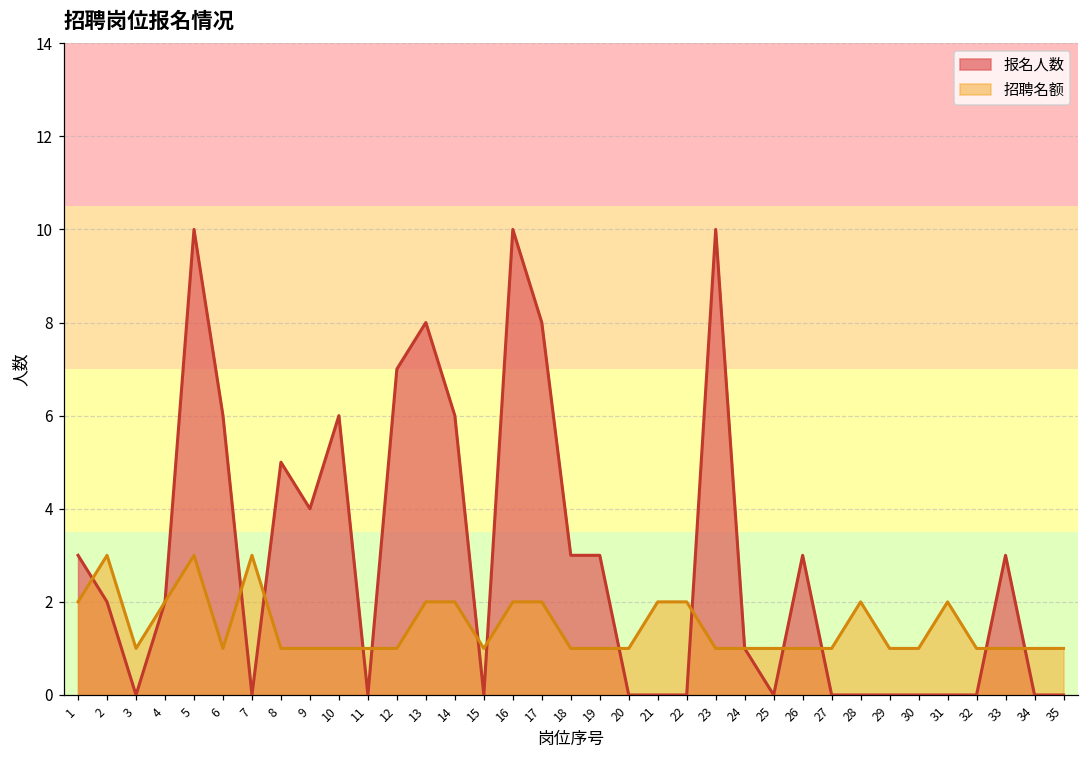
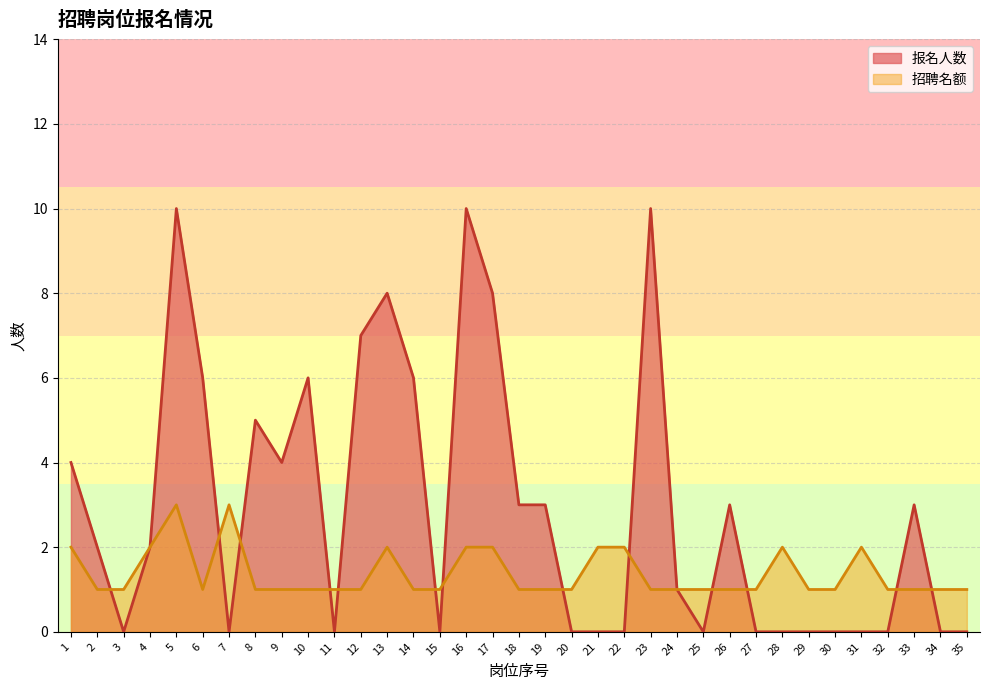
报名人数, 1: 3 -> 4
招聘名额, 2: 3 -> 1
招聘名额, 14: 2 -> 1
